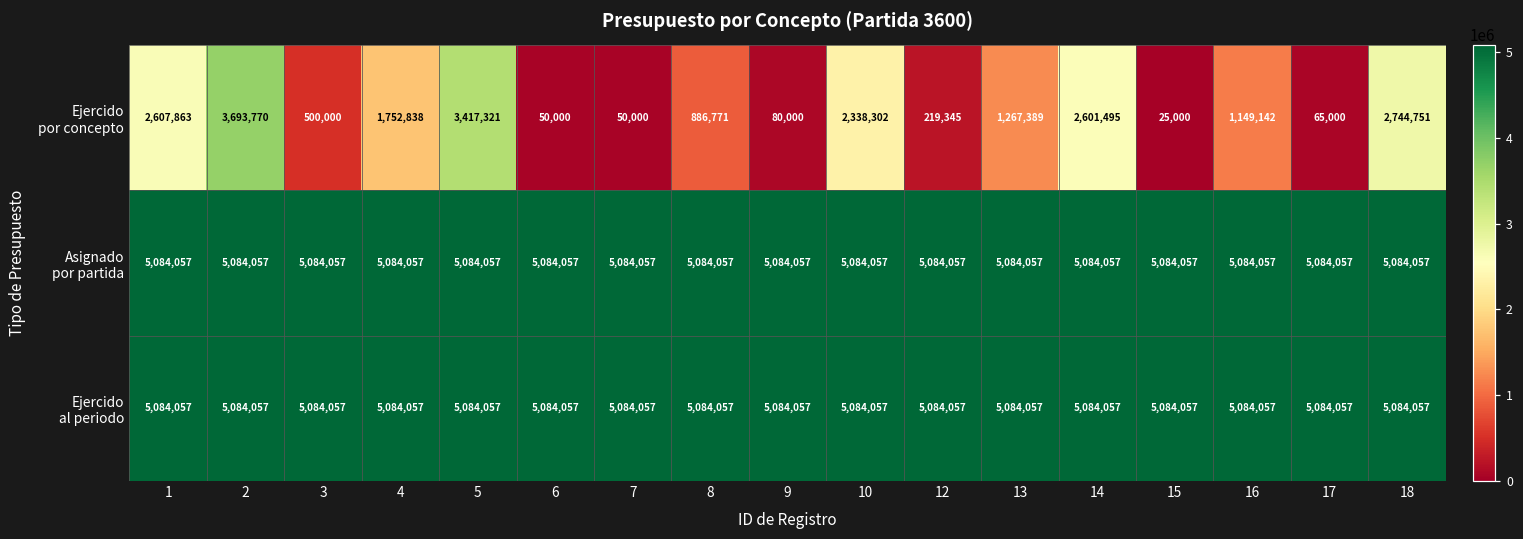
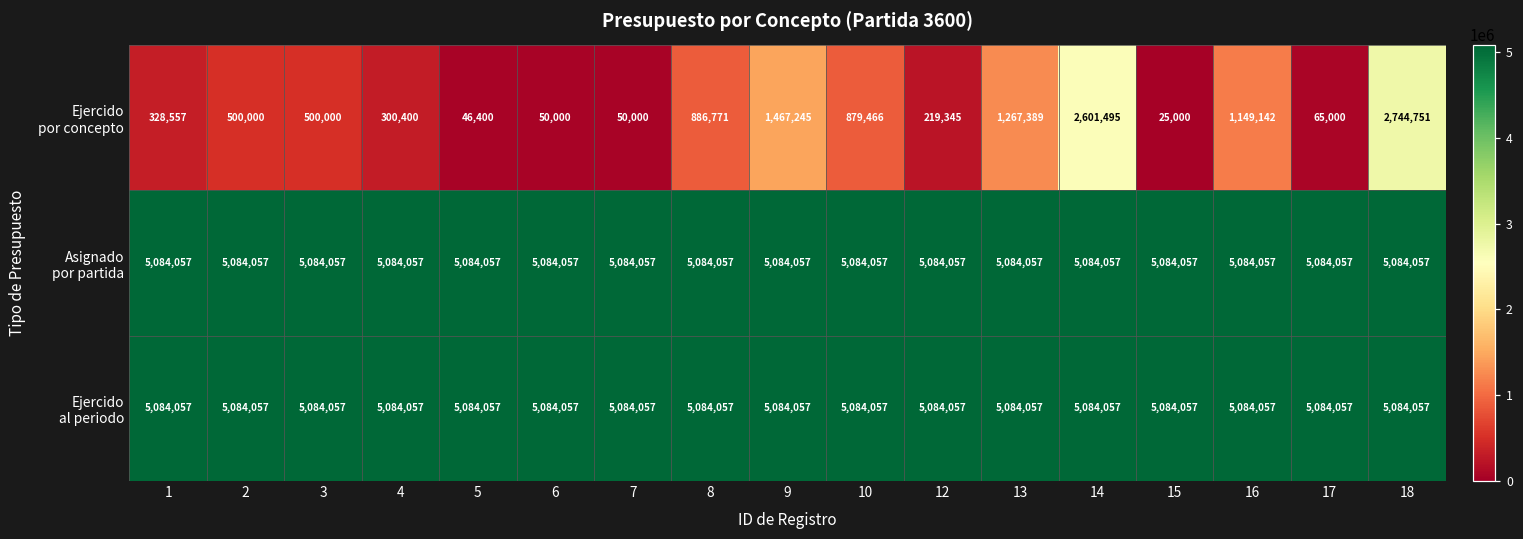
Ejercido por concepto, 1: 2,607,863 -> 328,557
Ejercido por concepto, 2: 3,693,770 -> 500,000
Ejercido por concepto, 4: 1,752,838 -> 300,400
Ejercido por concepto, 5: 3,417,321 -> 46,400
Ejercido por concepto, 9: 80,000 -> 1,467,245
Ejercido por concepto, 10: 2,338,302 -> 879,466
